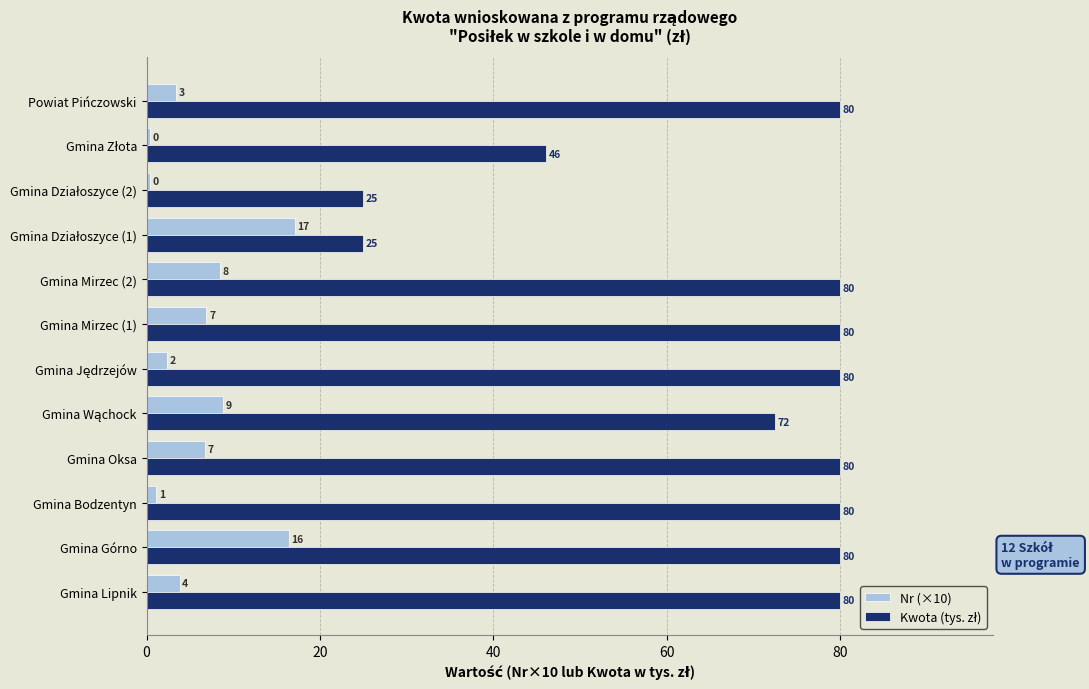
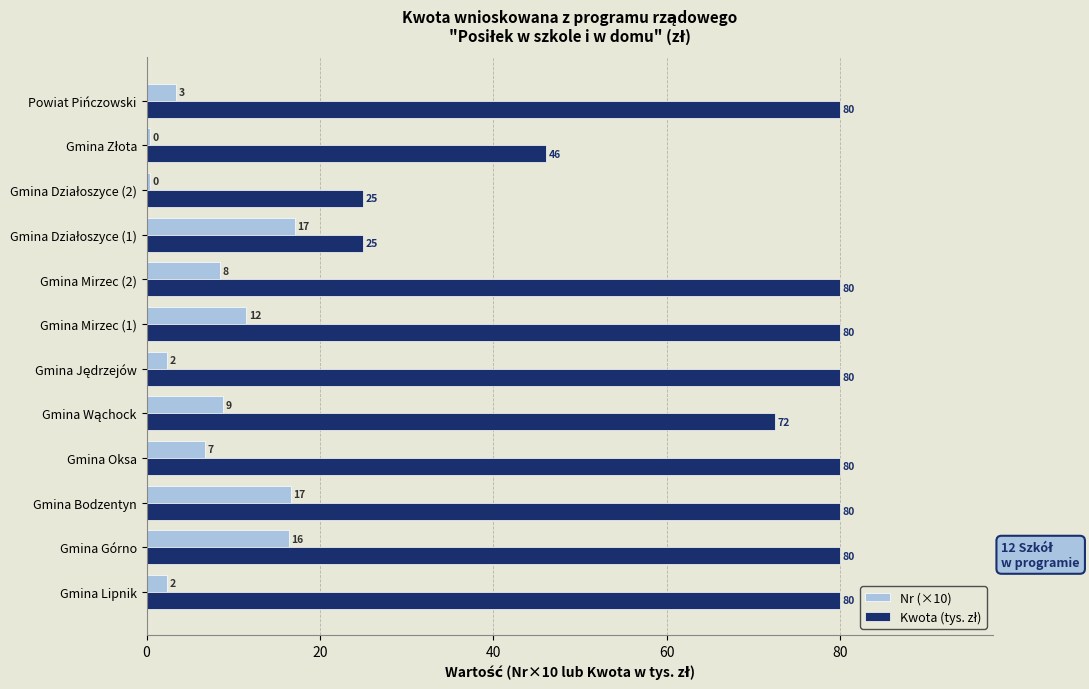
Nr (×10), Gmina Mirzec (1): 7 -> 12
Nr (×10), Gmina Bodzentyn: 1 -> 17
Nr (×10), Gmina Lipnik: 4 -> 2
